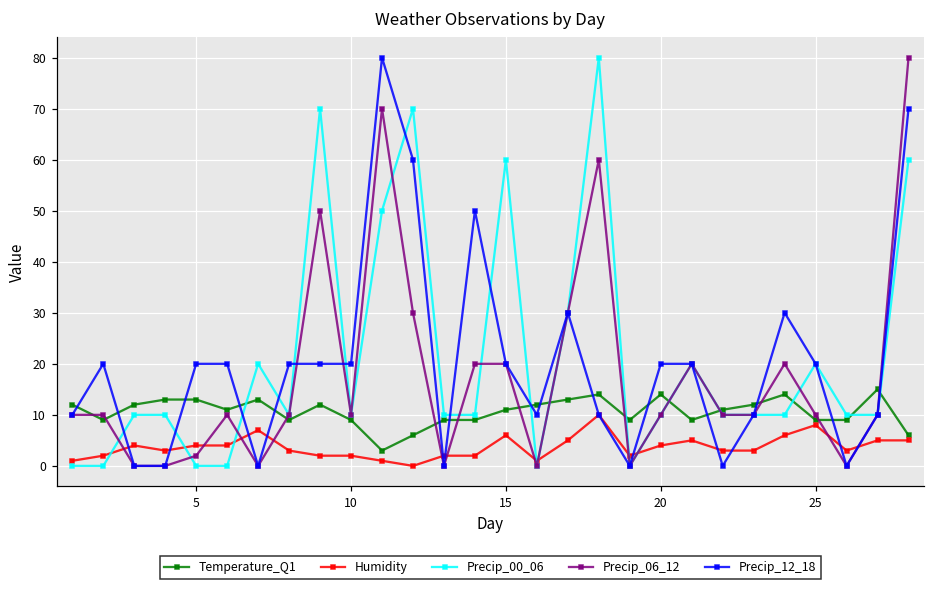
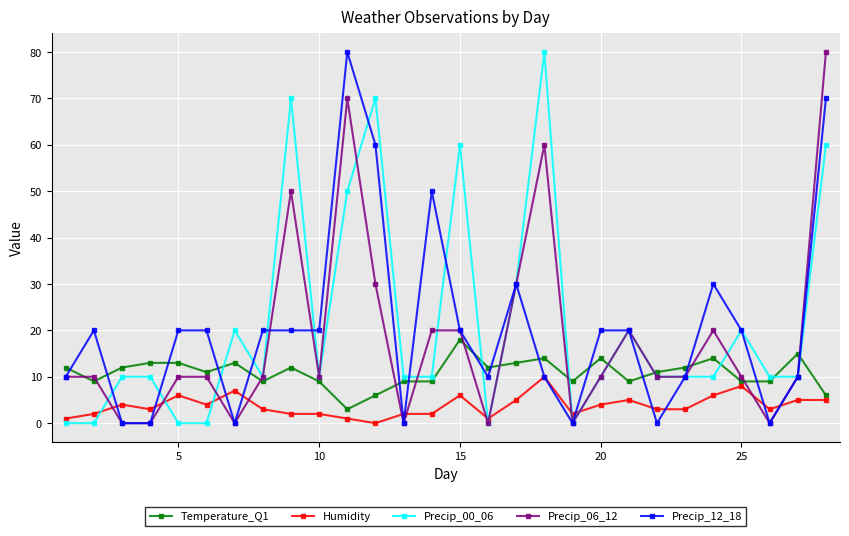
Humidity, 5: 4 -> 6
Precip_06_12, 5: 2 -> 10
Temperature_Q1, 15: 11 -> 18
